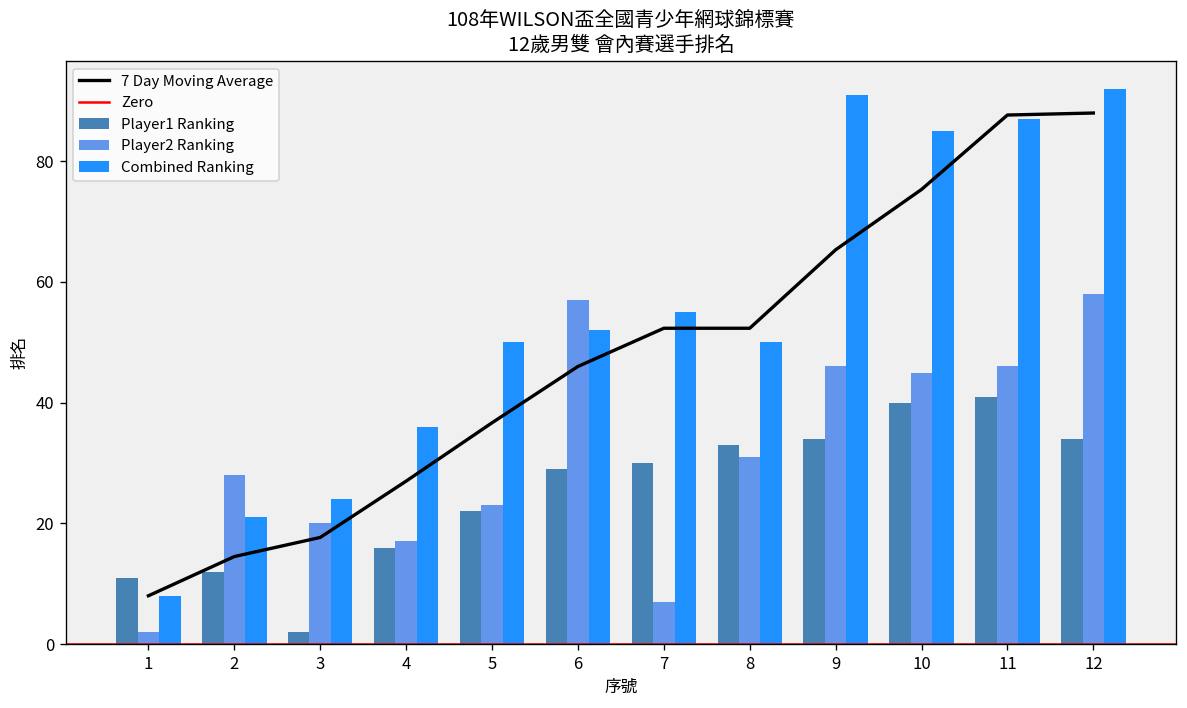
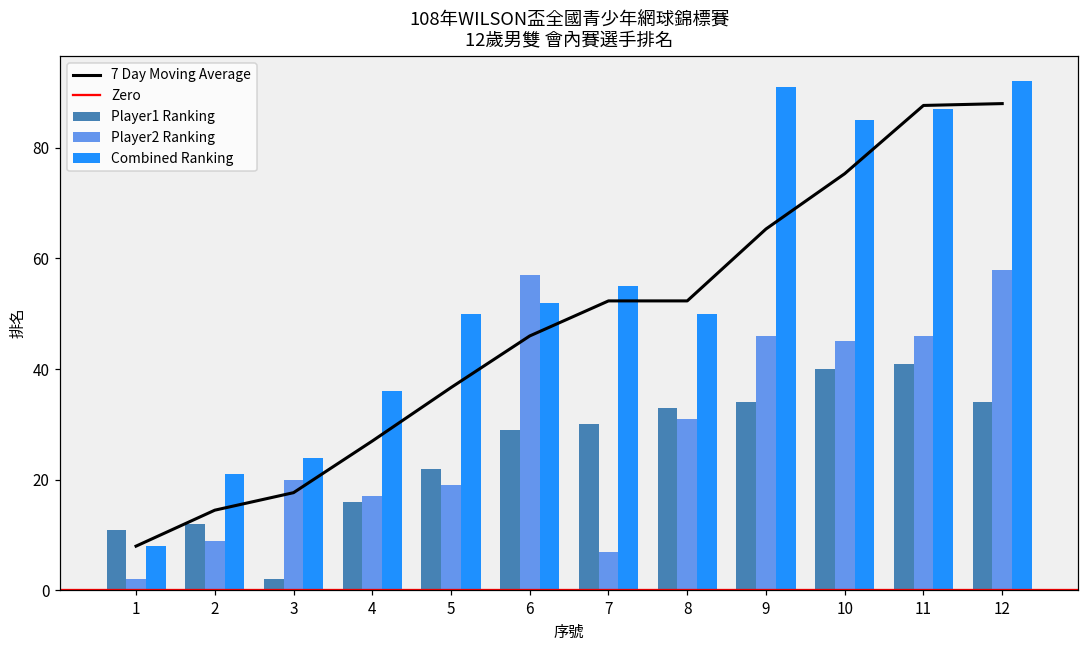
Player2 Ranking, 2: 28 -> 9
Player2 Ranking, 5: 23 -> 19
